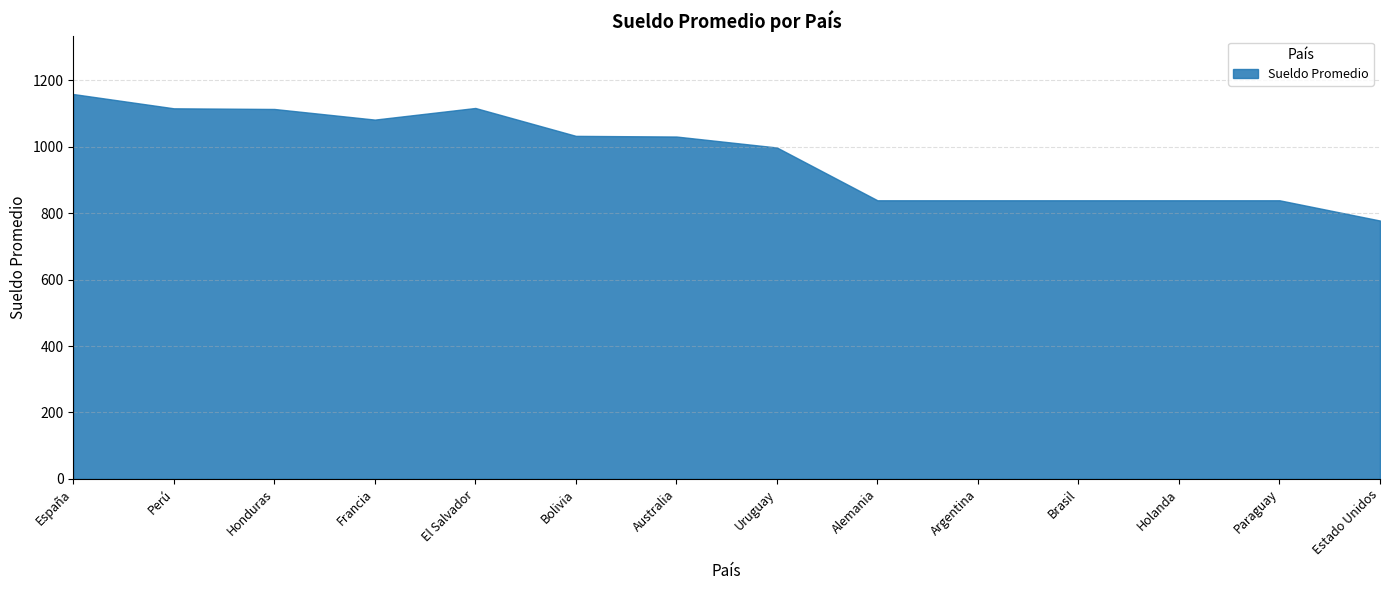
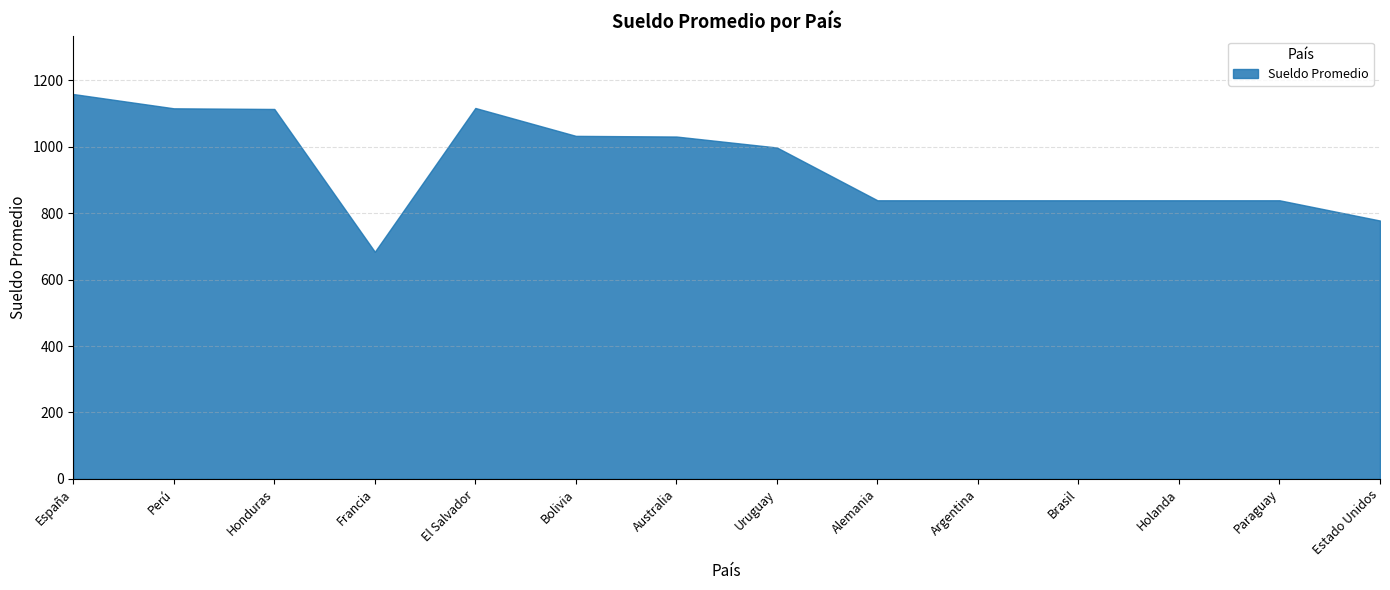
Francia: 1080 -> 680
